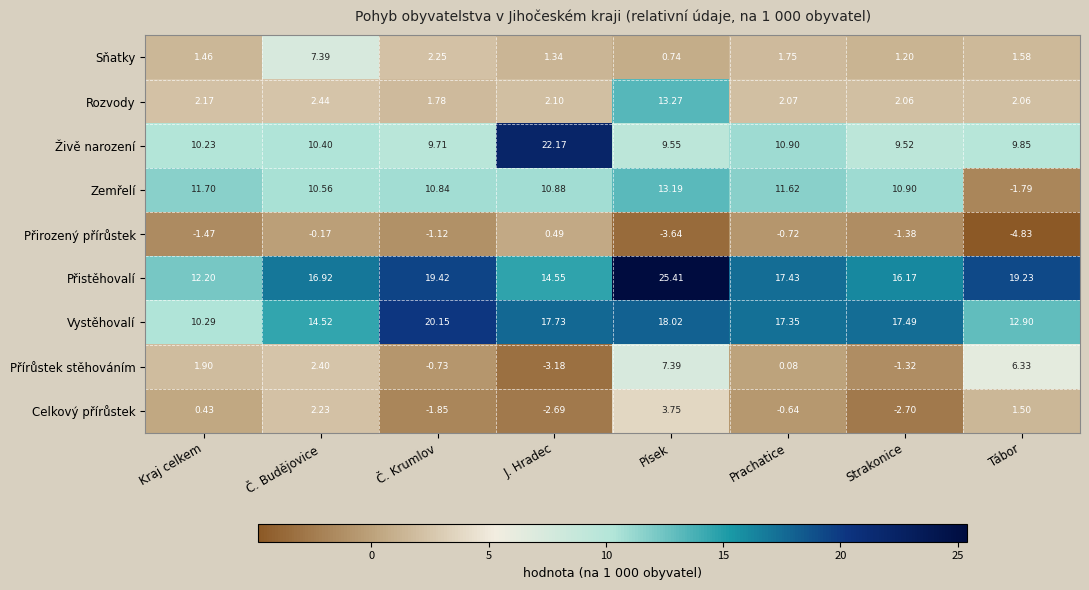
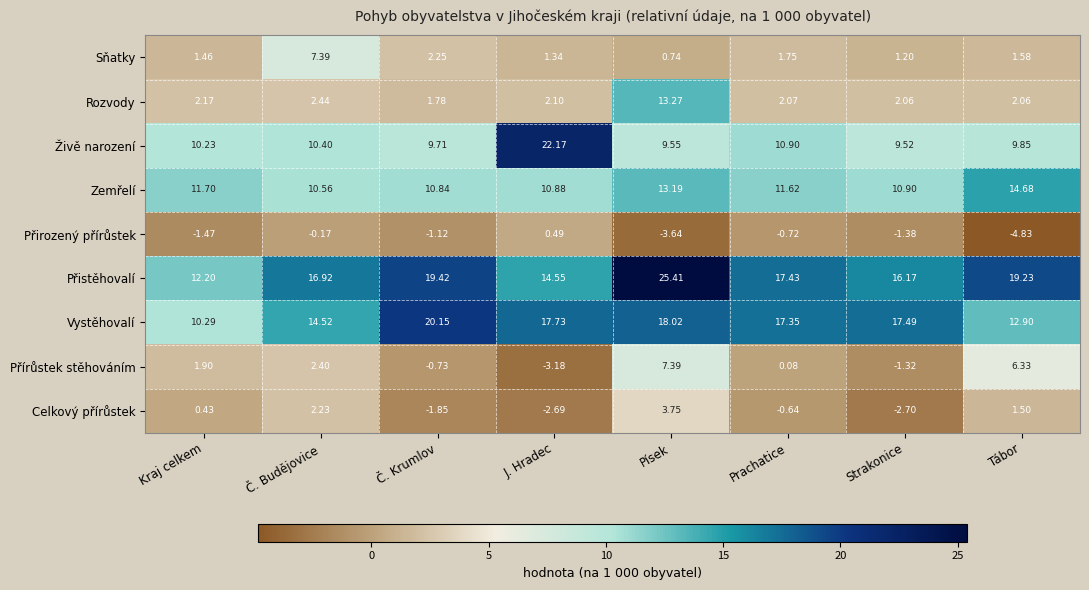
Zemřelí, Tábor: -1.79 -> 14.68
